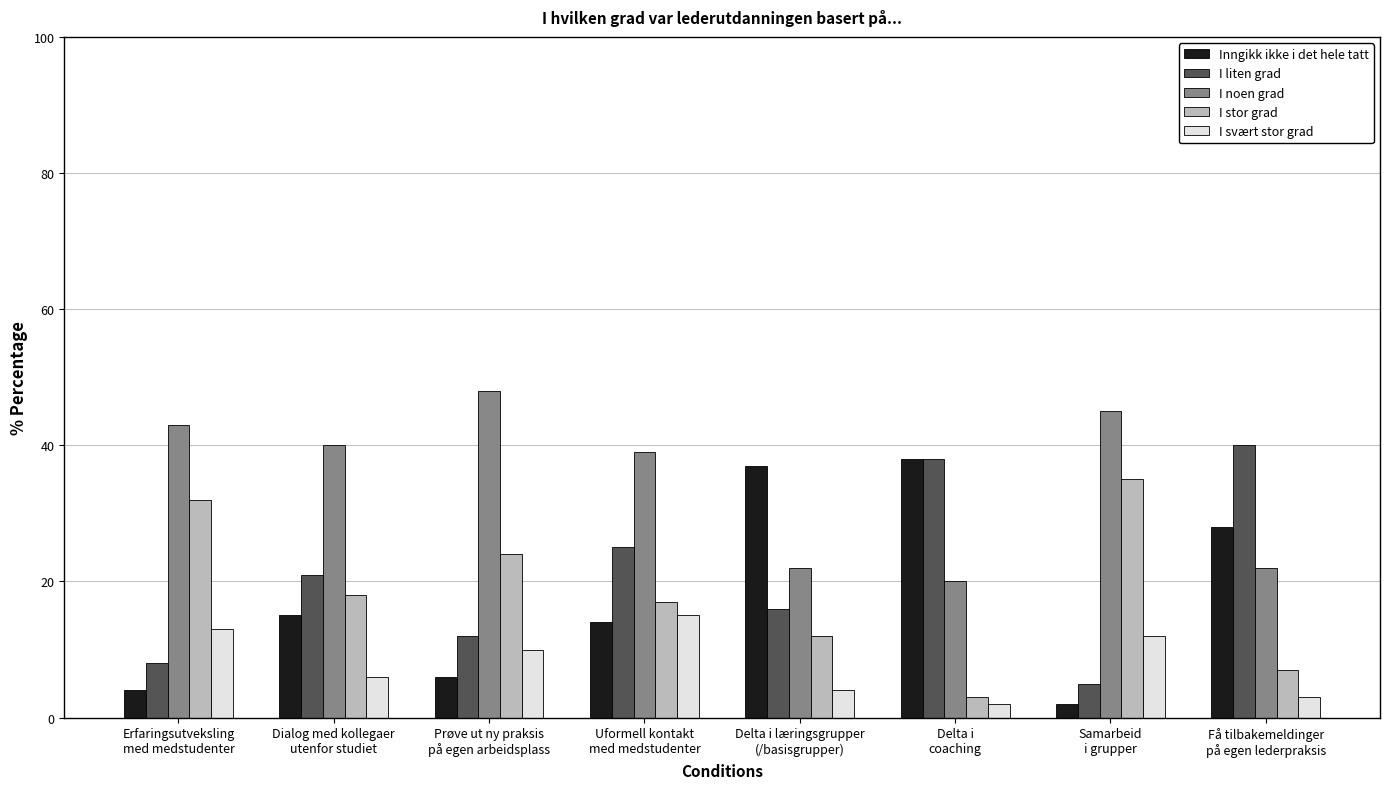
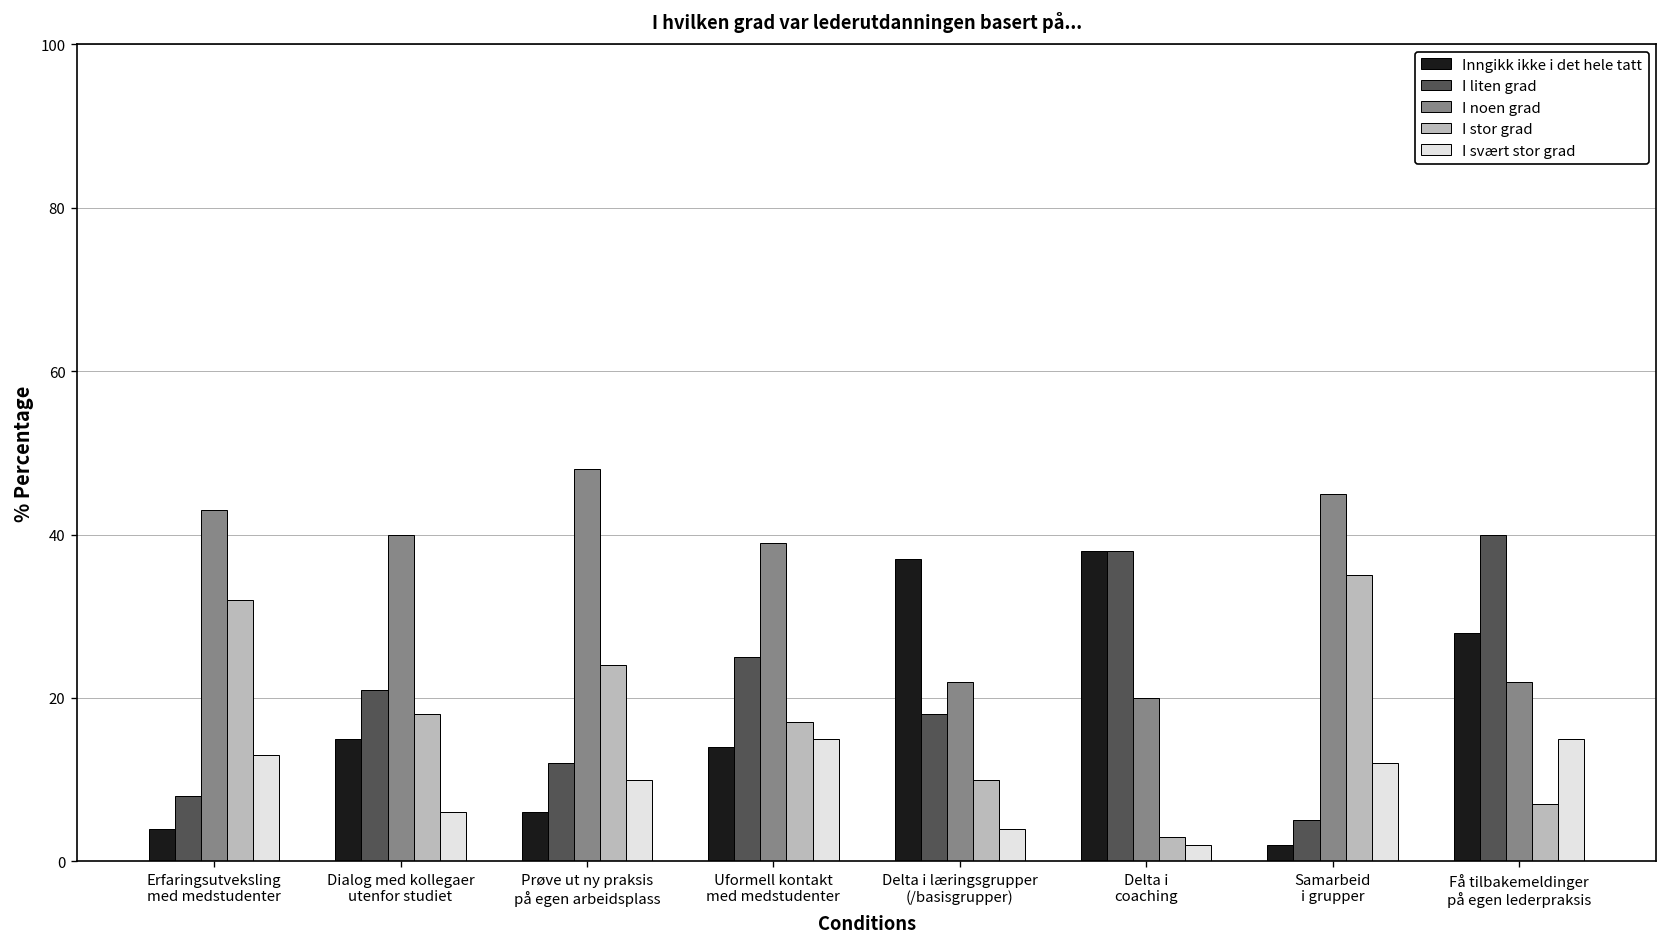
I liten grad, Delta i læringsgrupper (/basisgrupper): 16 -> 18
I stor grad, Delta i læringsgrupper (/basisgrupper): 12 -> 10
I svært stor grad, Få tilbakemeldinger på egen lederpraksis: 3 -> 15
